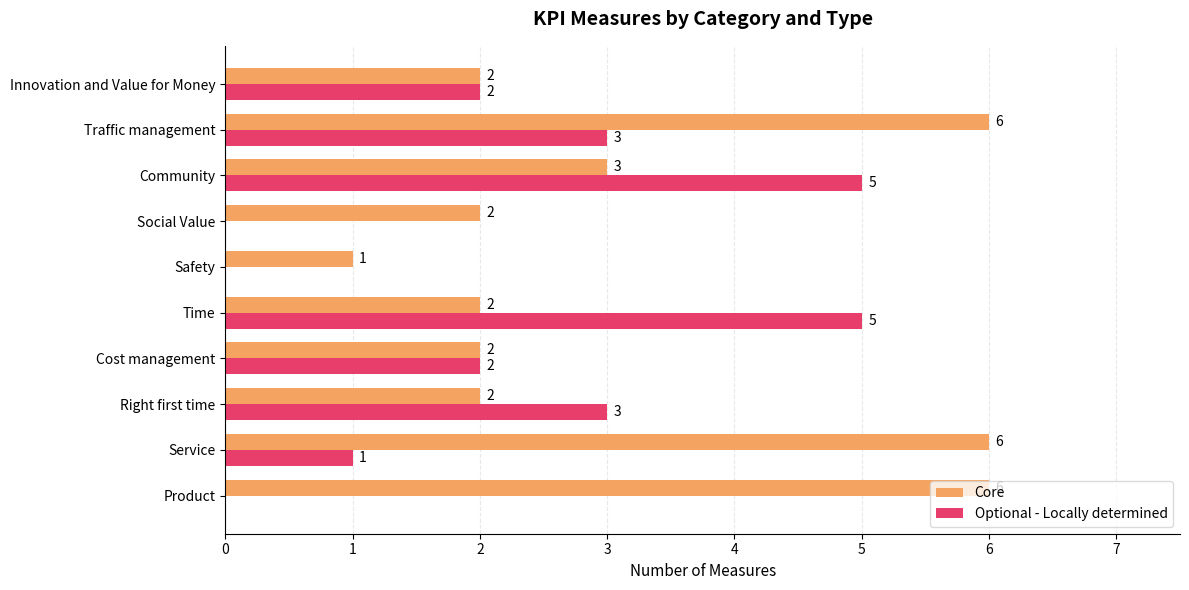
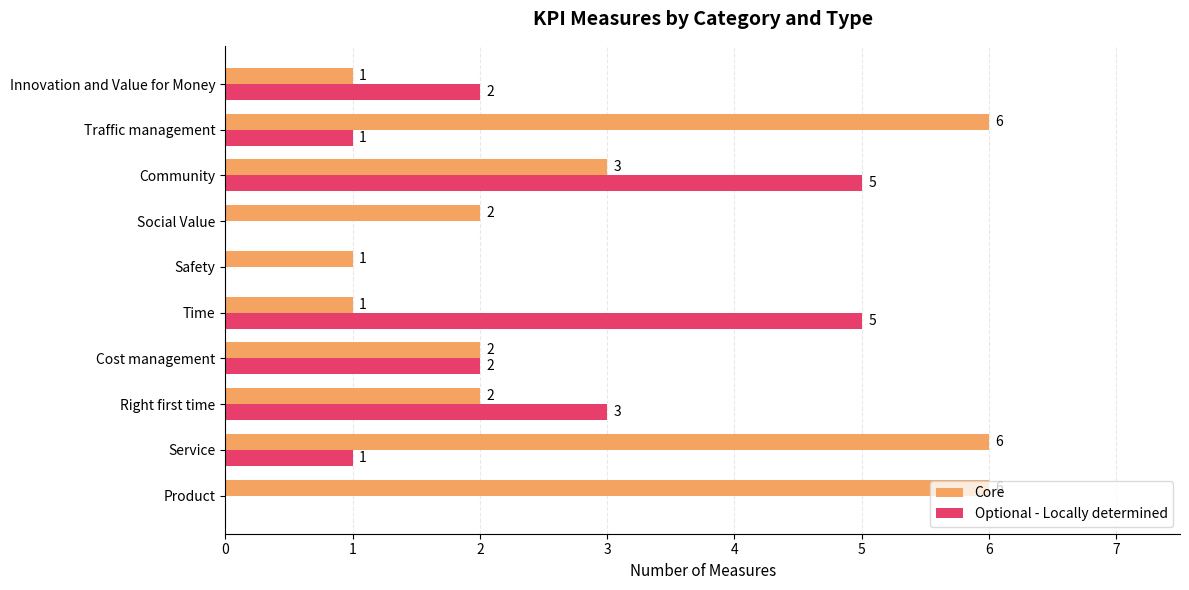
Core, Innovation and Value for Money: 2 -> 1
Optional - Locally determined, Traffic management: 3 -> 1
Core, Time: 2 -> 1
